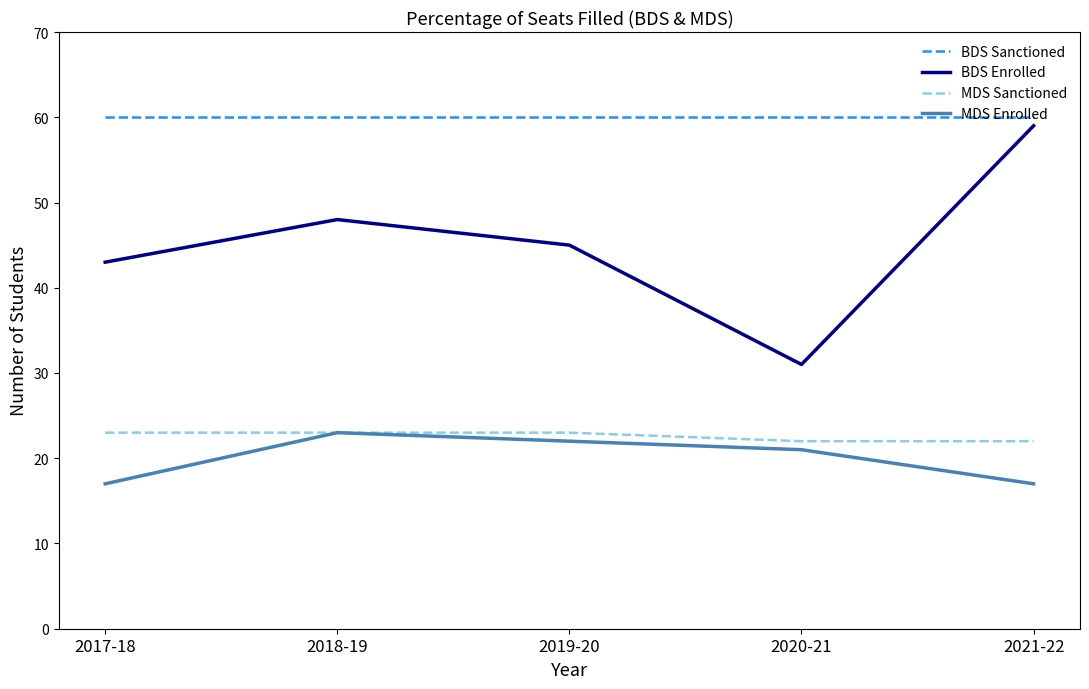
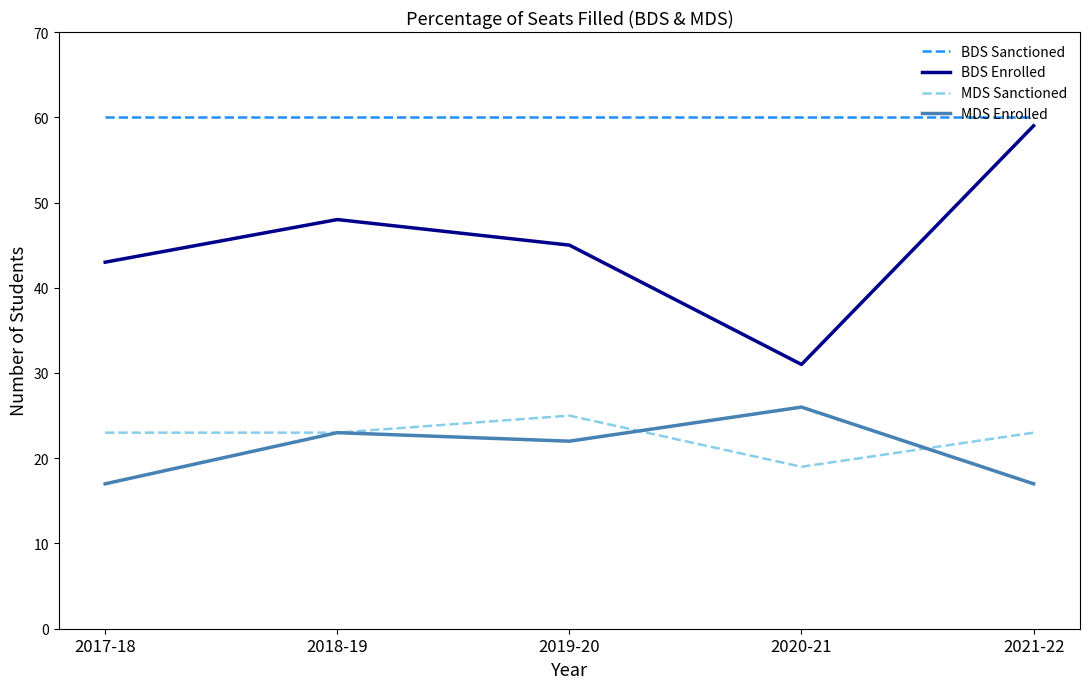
MDS Sanctioned, 2019-20: 23 -> 25
MDS Sanctioned, 2020-21: 22 -> 19
MDS Enrolled, 2020-21: 21 -> 26
MDS Sanctioned, 2021-22: 22 -> 23
